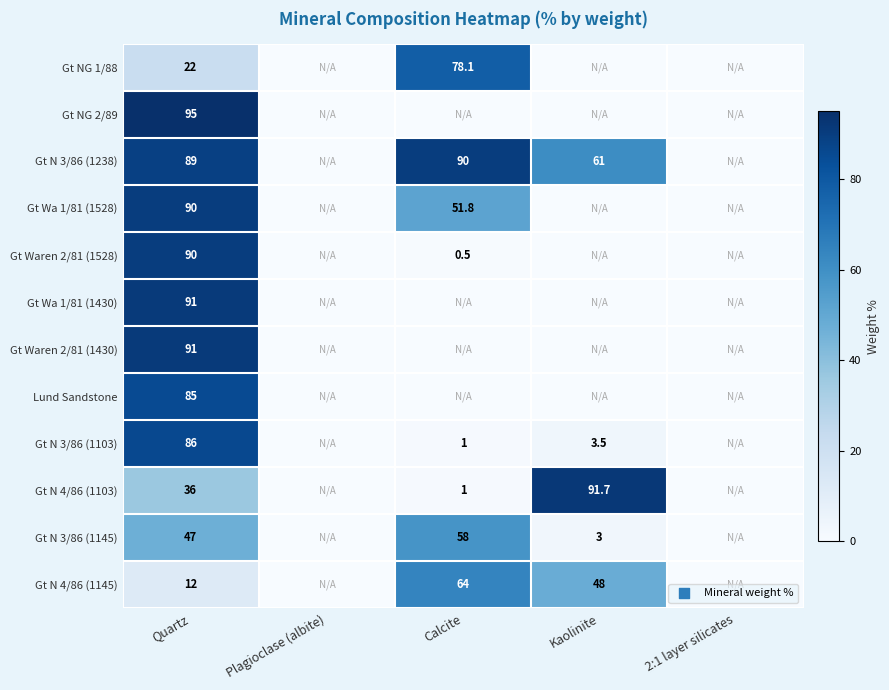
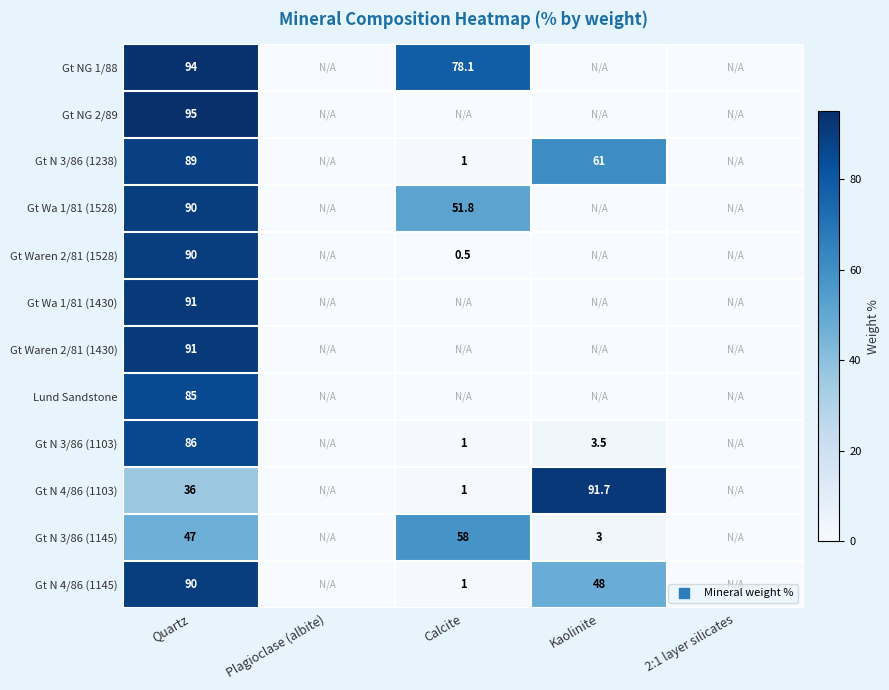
Gt NG 1/88, Quartz: 22 -> 94
Gt N 3/86 (1238), Calcite: 90 -> 1
Gt N 4/86 (1145), Quartz: 12 -> 90
Gt N 4/86 (1145), Calcite: 64 -> 1
